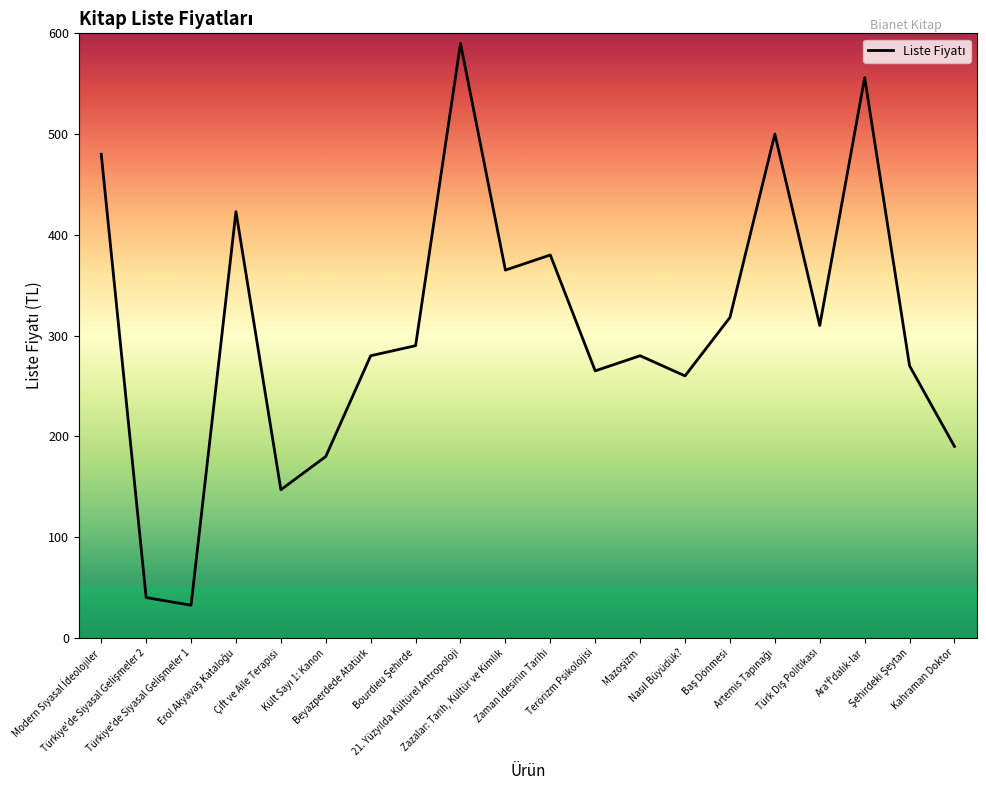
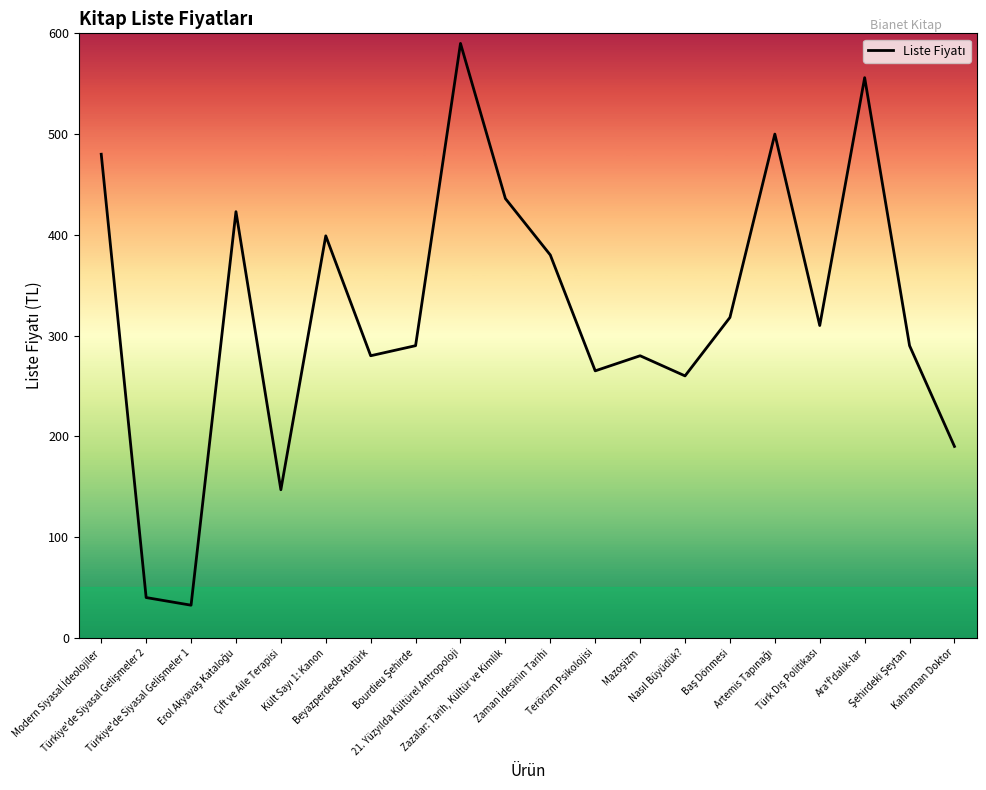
Kült Sayı 1: Kanon: 180 -> 399
Zazalar: Tarih, Kültür ve Kimlik: 365 -> 436
Şehirdeki Şeytan: 270 -> 290
